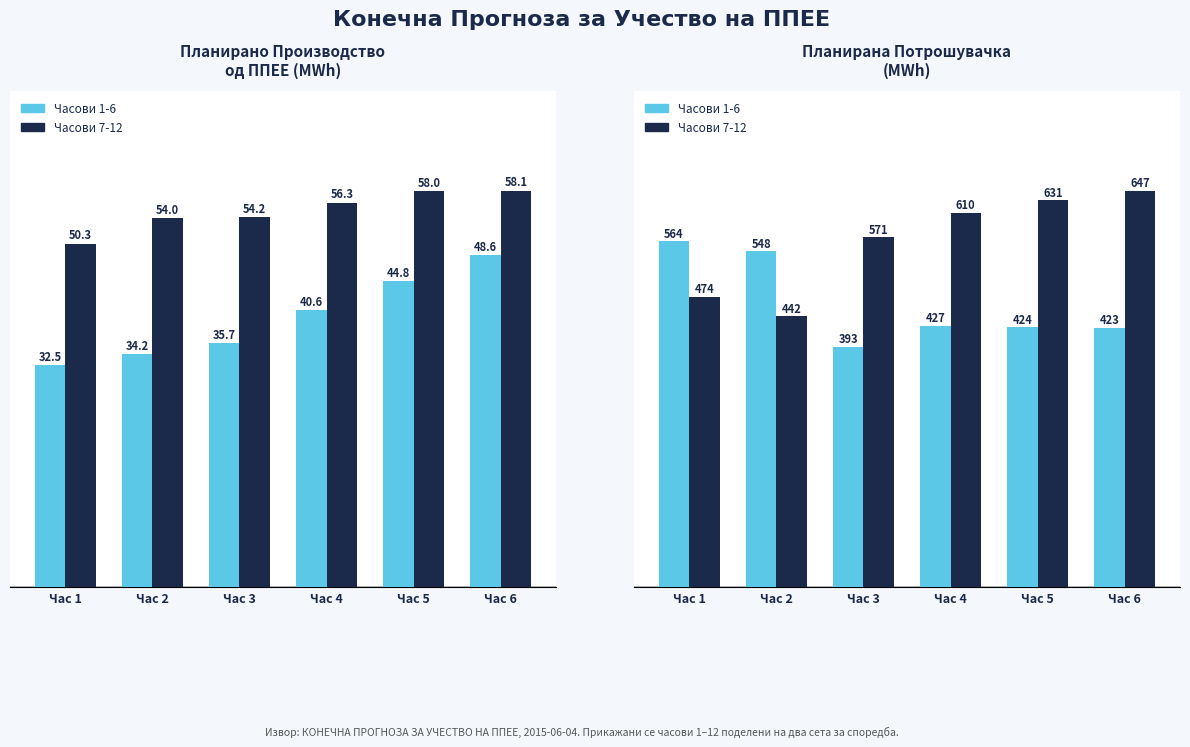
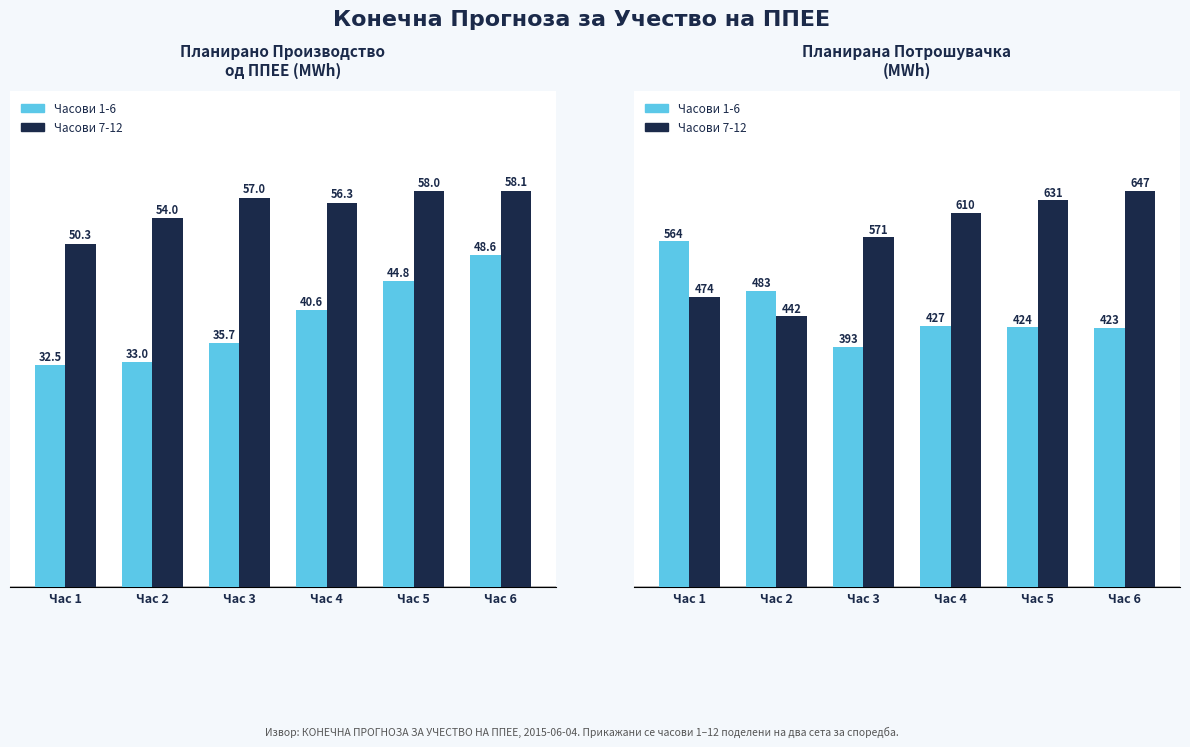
Планирано Производство од ППЕЕ (MWh), Часови 1-6, Час 2: 34.2 -> 33.0
Планирано Производство од ППЕЕ (MWh), Часови 7-12, Час 3: 54.2 -> 57.0
Планирана Потрошувачка (MWh), Часови 1-6, Час 2: 548 -> 483
